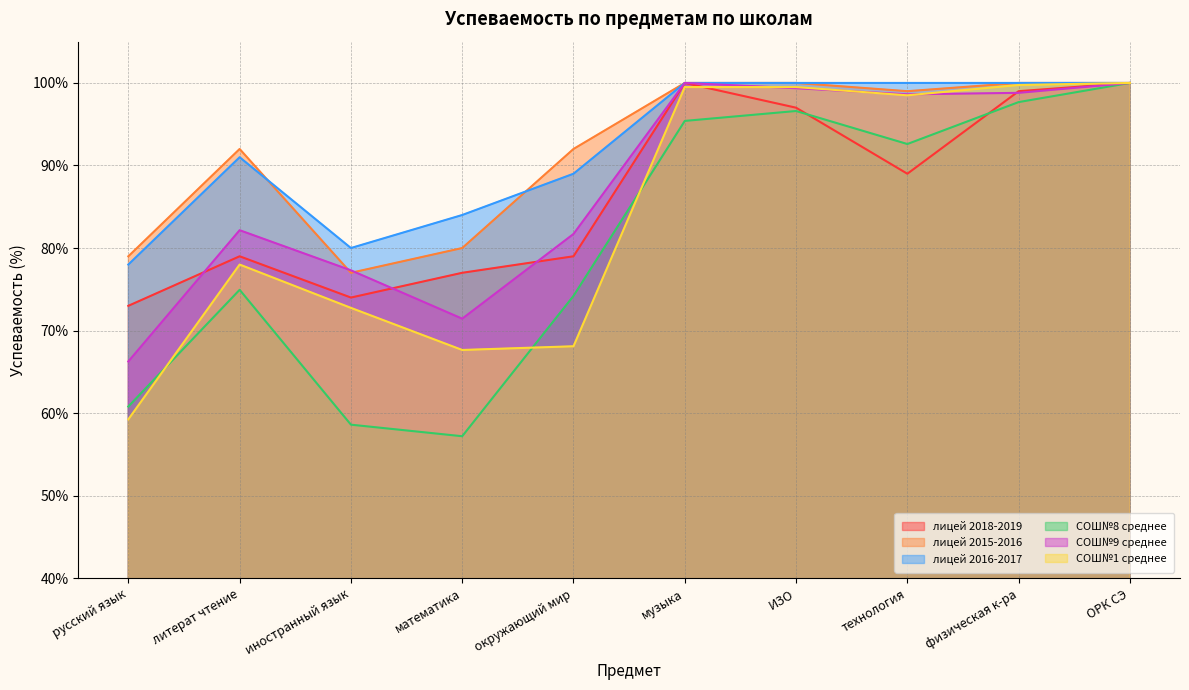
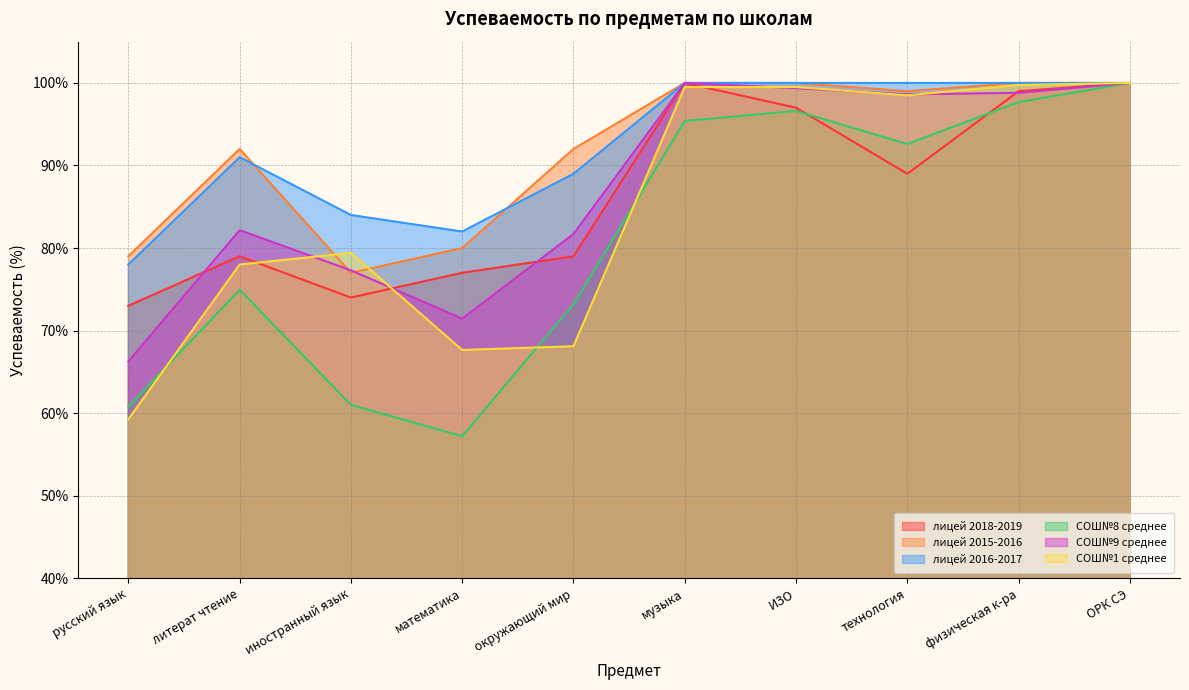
лицей 2016-2017, иностранный язык: 80% -> 84%
СОШ№8 среднее, иностранный язык: 59% -> 61%
СОШ№1 среднее, иностранный язык: 73% -> 79%
лицей 2016-2017, математика: 84% -> 82%
СОШ№8 среднее, окружающий мир: 74% -> 73%
